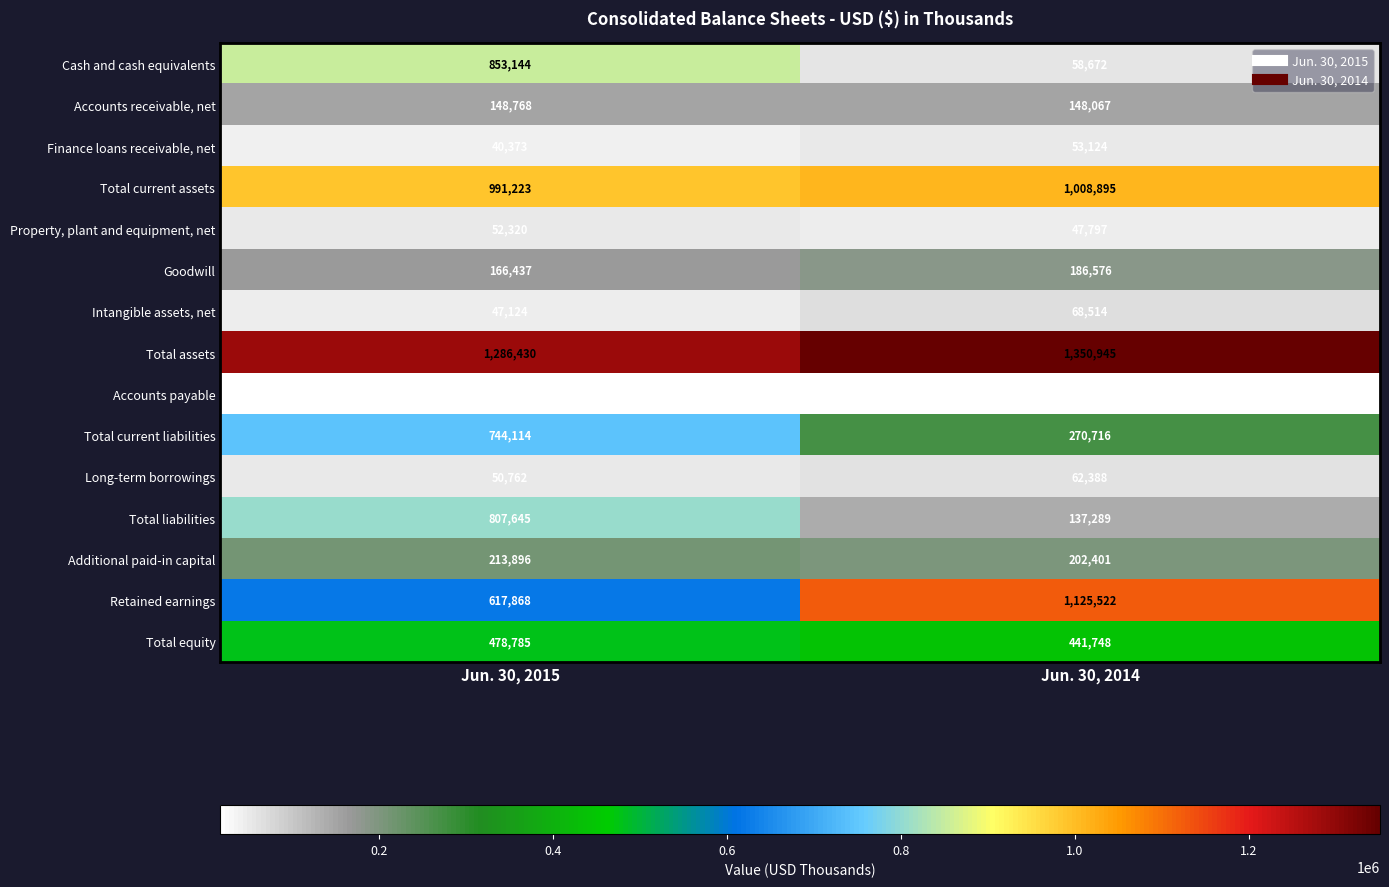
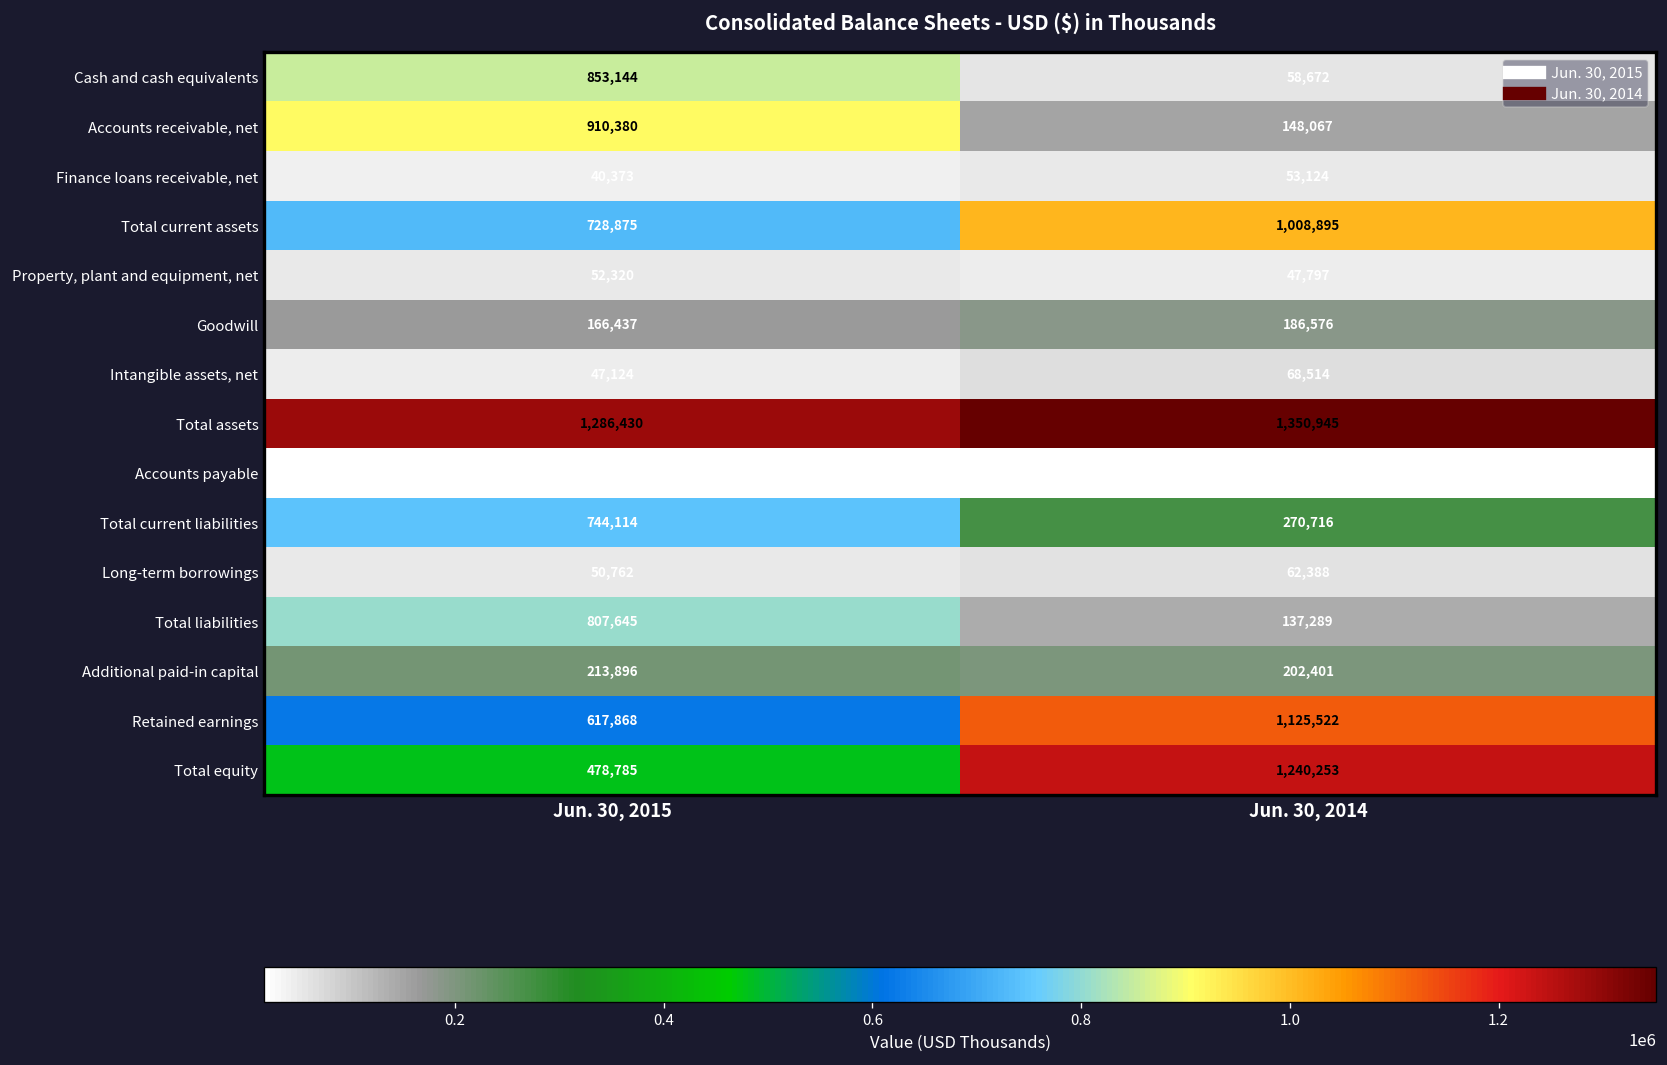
Accounts receivable, net, Jun. 30, 2015: 148,768 -> 910,380
Total current assets, Jun. 30, 2015: 991,223 -> 728,875
Total equity, Jun. 30, 2014: 441,748 -> 1,240,253
